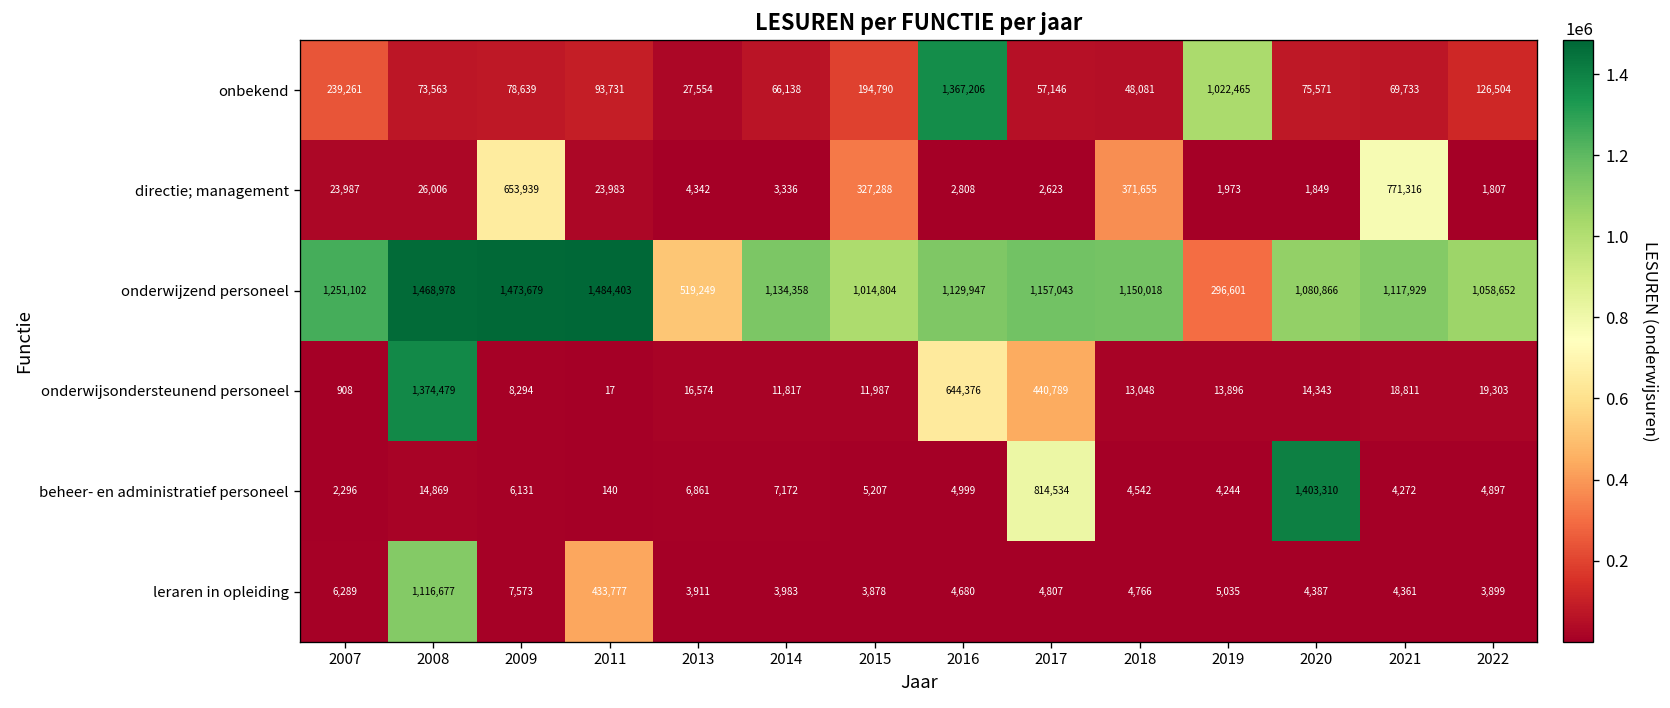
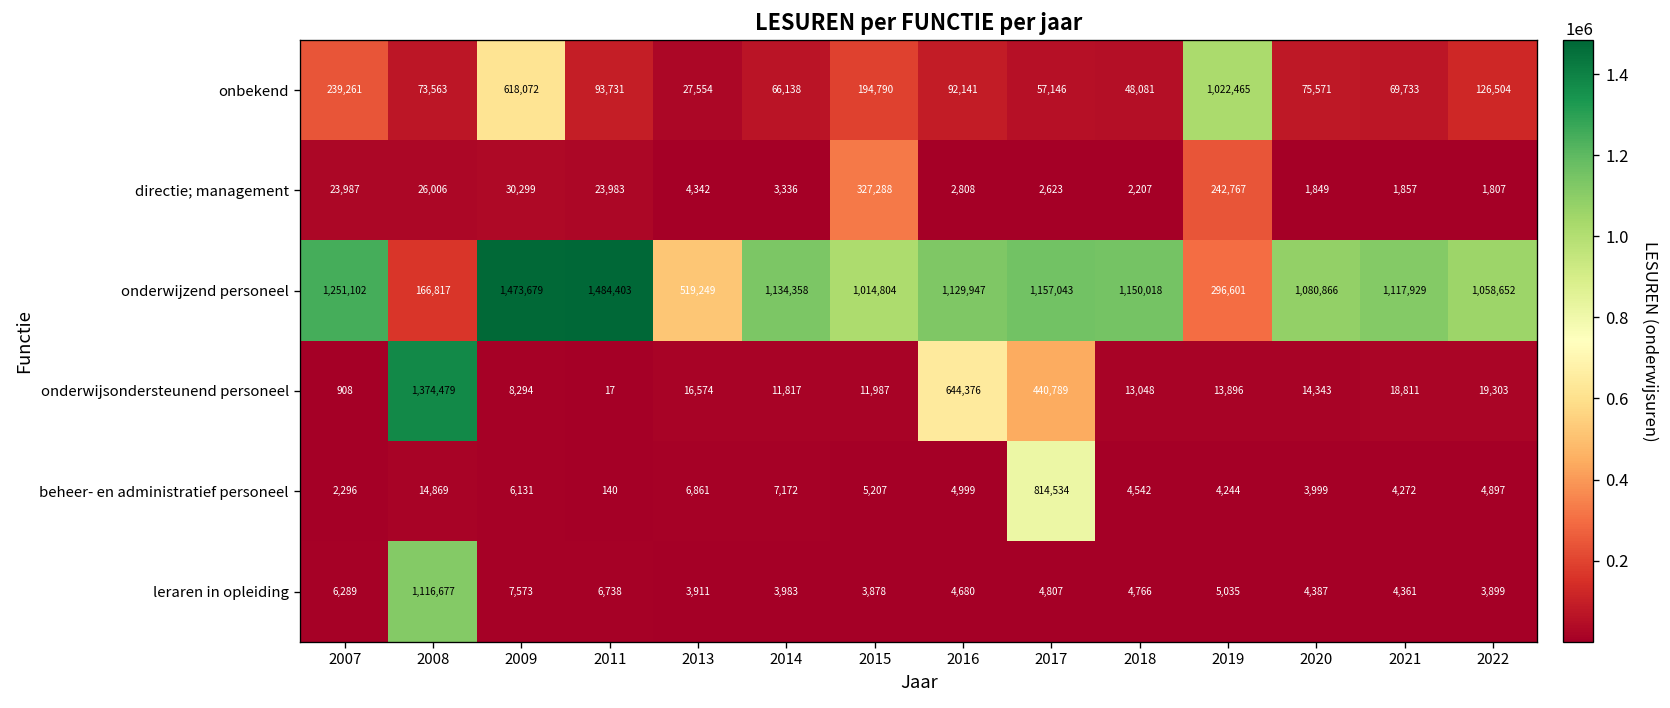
onbekend, 2009: 78,639 -> 618,072
onbekend, 2016: 1,367,206 -> 92,141
directie; management, 2009: 653,939 -> 30,299
directie; management, 2018: 371,655 -> 2,207
directie; management, 2019: 1,973 -> 242,767
directie; management, 2021: 771,316 -> 1,857
onderwijzend personeel, 2008: 1,468,978 -> 166,817
beheer- en administratief personeel, 2020: 1,403,310 -> 3,999
leraren in opleiding, 2011: 433,777 -> 6,738
